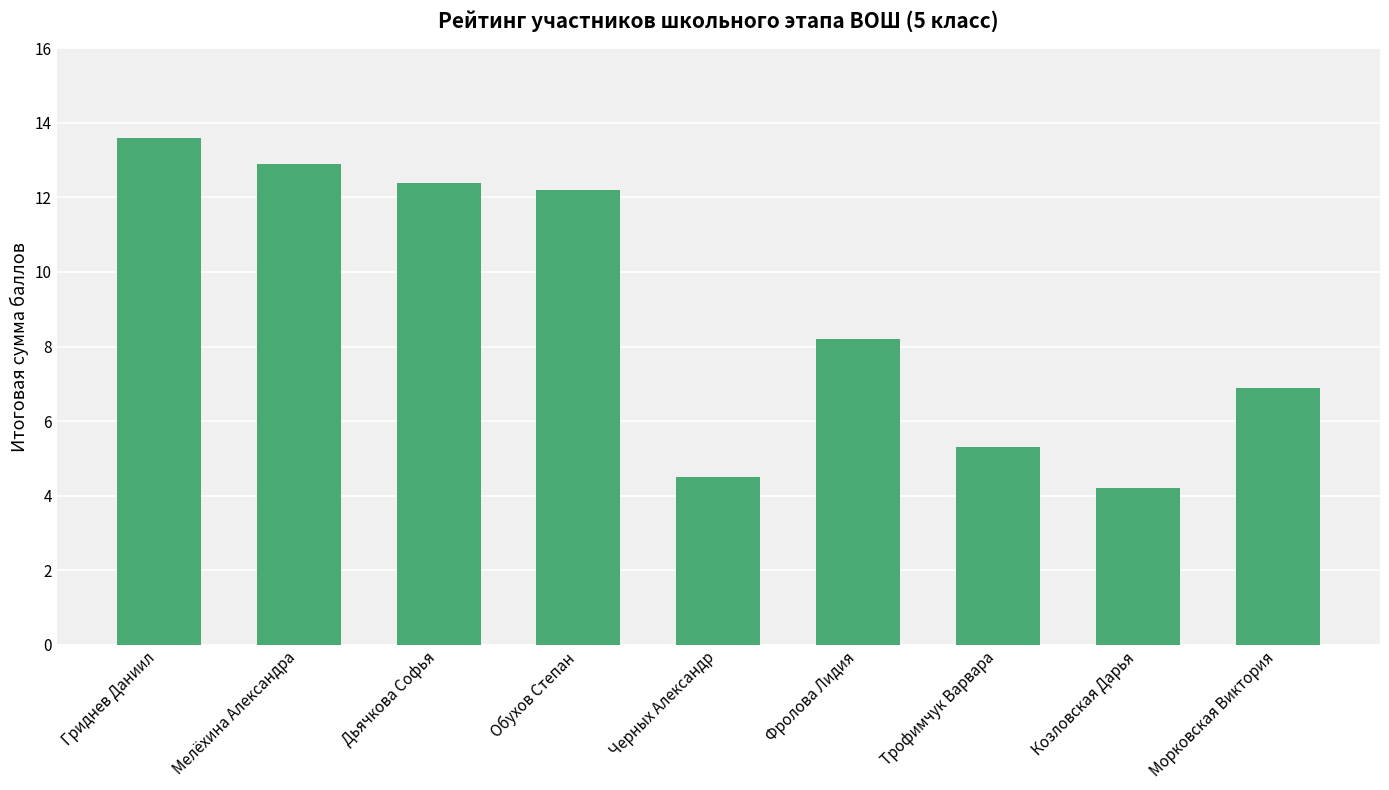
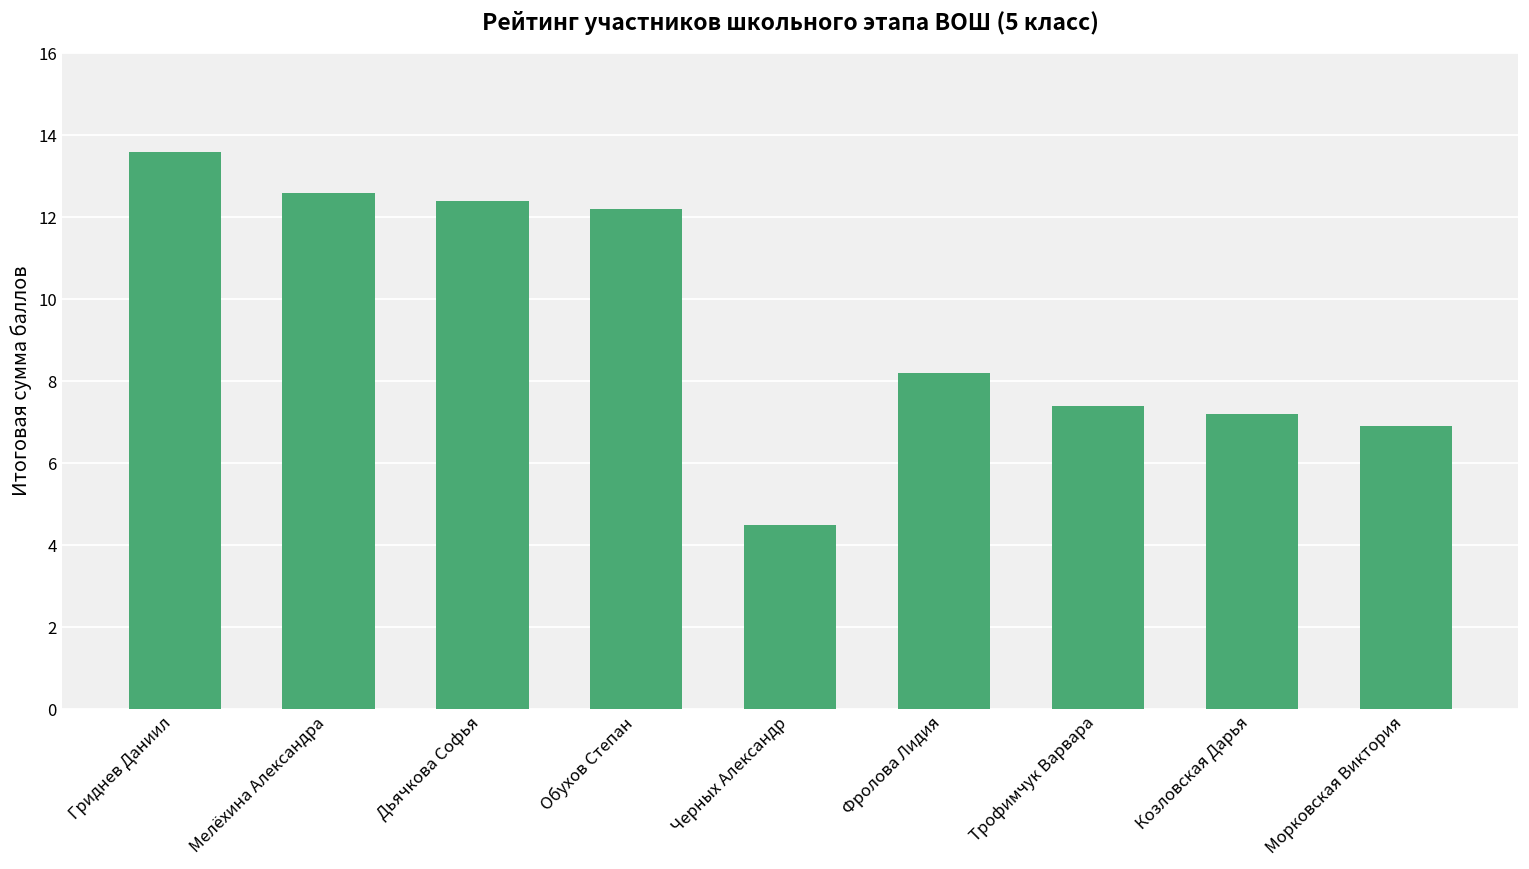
Мелёхина Александра: 12.9 -> 12.6
Трофимчук Варвара: 5.3 -> 7.4
Козловская Дарья: 4.2 -> 7.2
